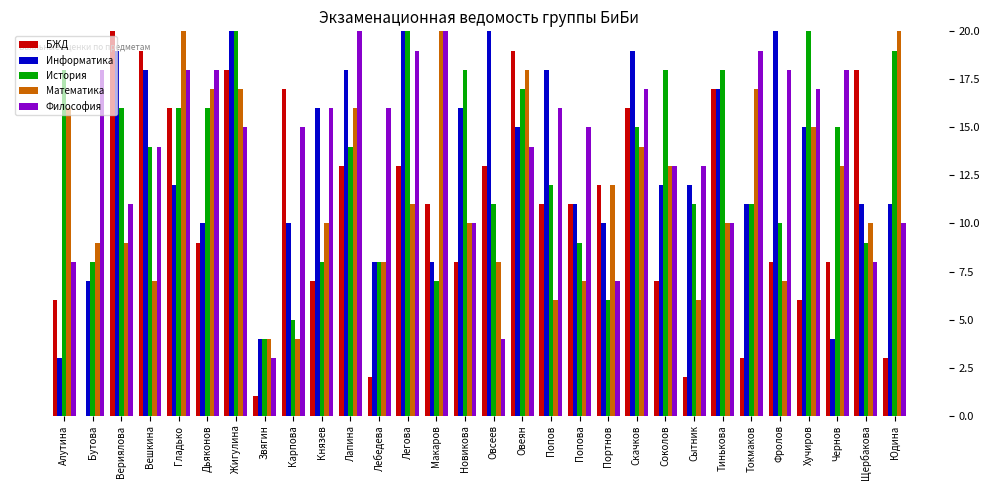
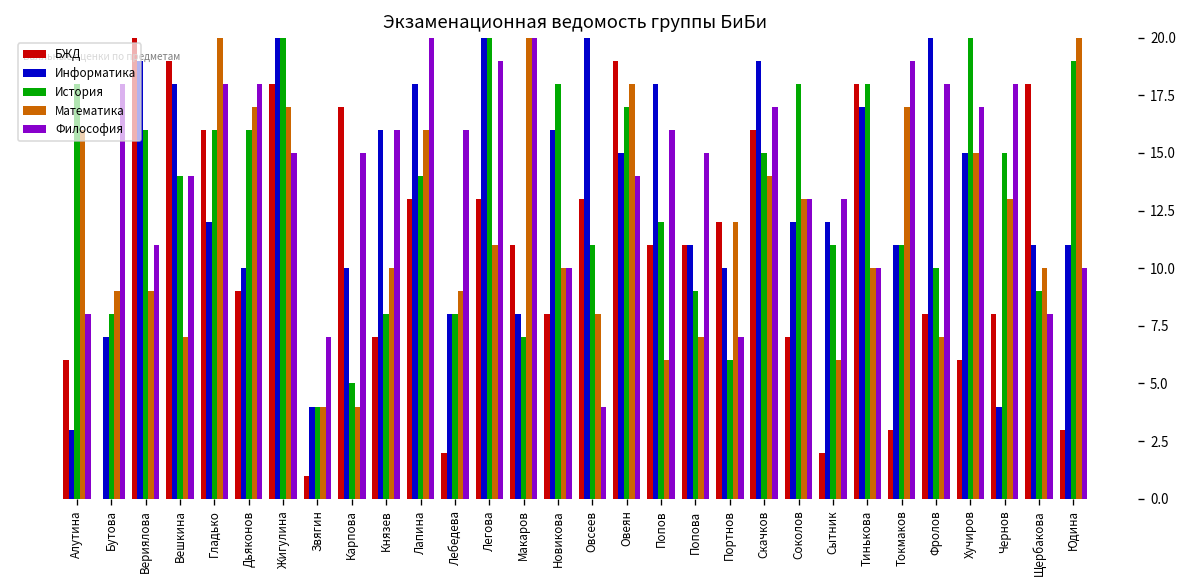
Философия, Звягин: 3 -> 7
Математика, Лебедева: 8 -> 9
БЖД, Тинькова: 17 -> 18
